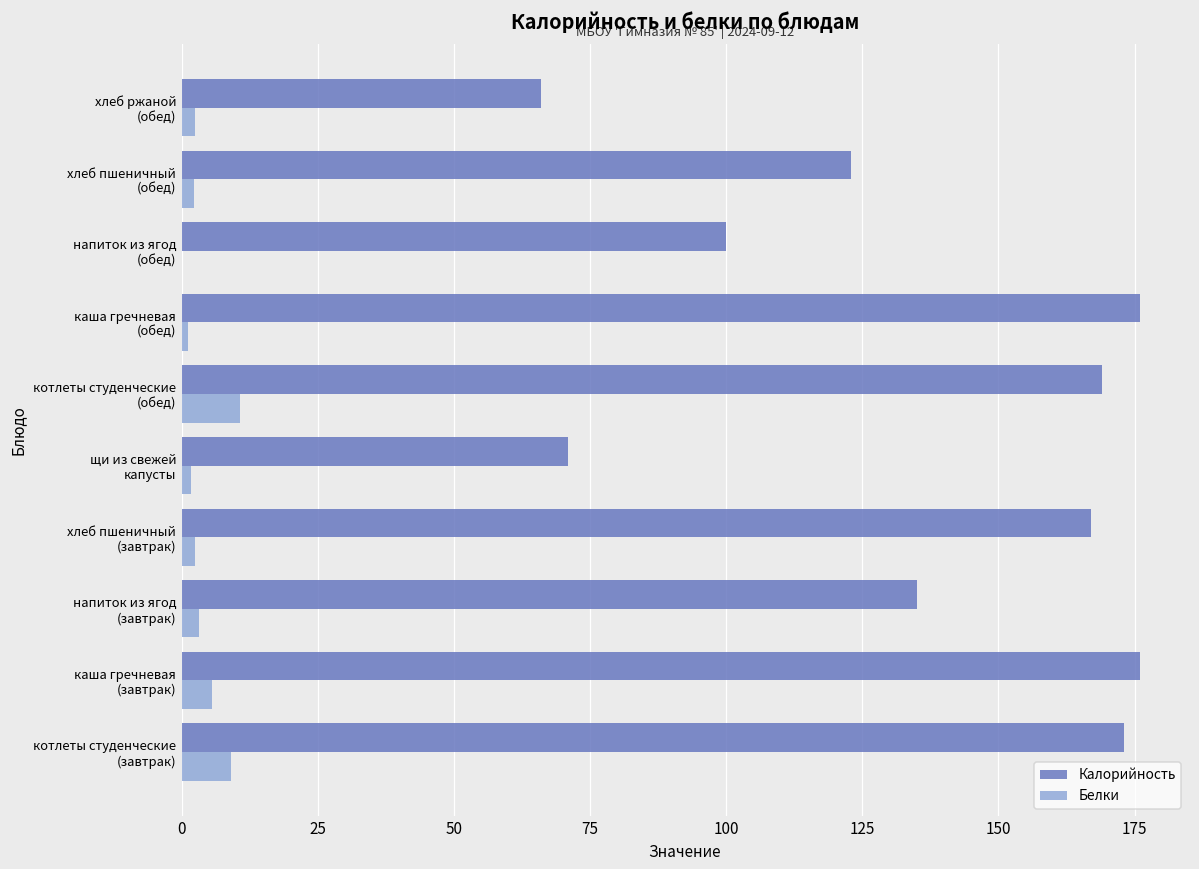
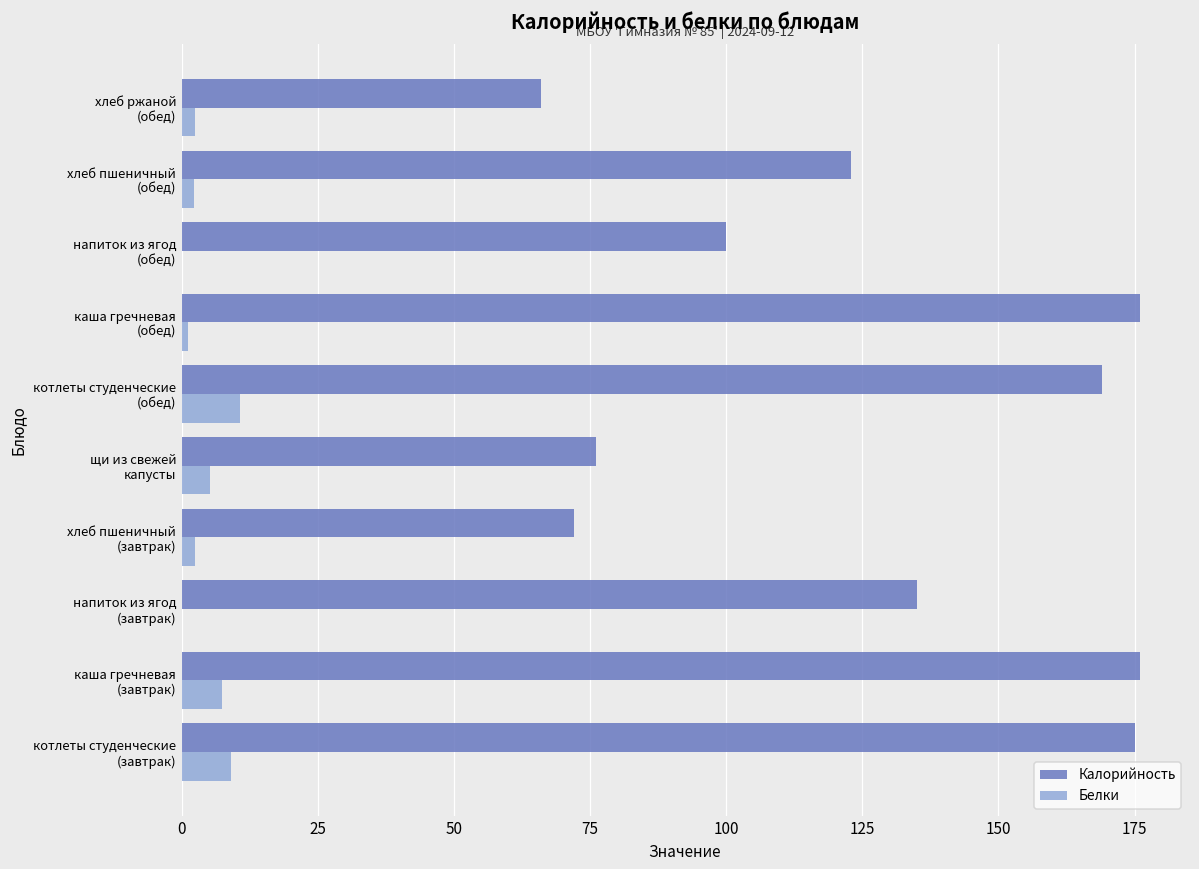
Калорийность, щи из свежей капусты: 71 -> 76
Белки, щи из свежей капусты: 2 -> 5
Калорийность, хлеб пшеничный (завтрак): 167 -> 72
Белки, напиток из ягод (завтрак): 3 -> 0
Белки, каша гречневая (завтрак): 6 -> 7
Калорийность, котлеты студенческие (завтрак): 173 -> 175
